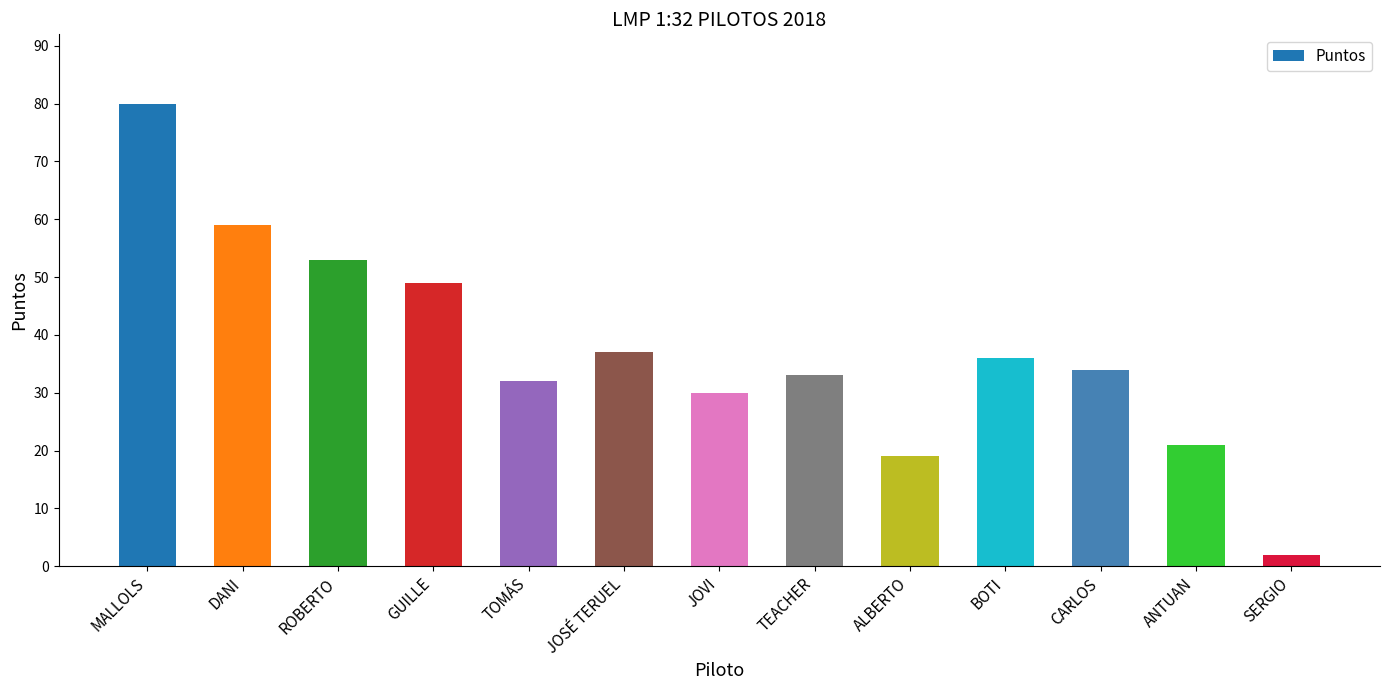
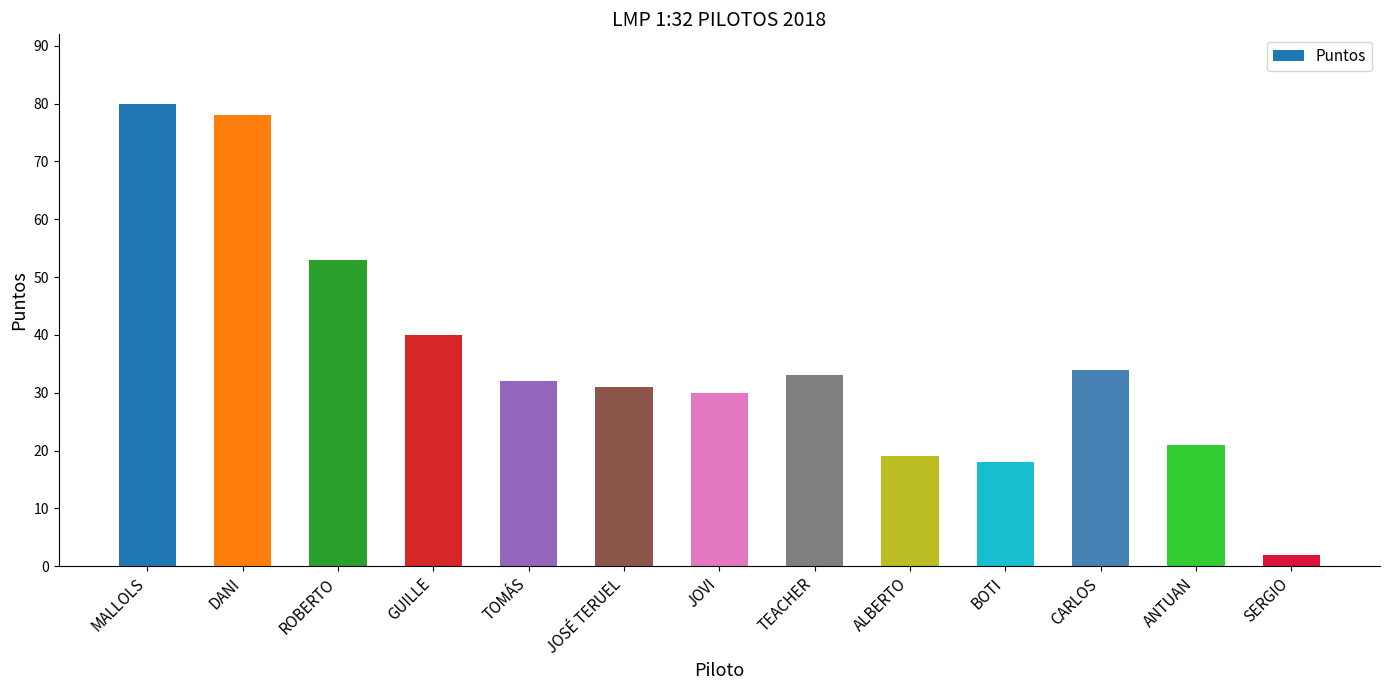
DANI: 59 -> 78
GUILLE: 49 -> 40
JOSÉ TERUEL: 37 -> 31
BOTI: 36 -> 18
